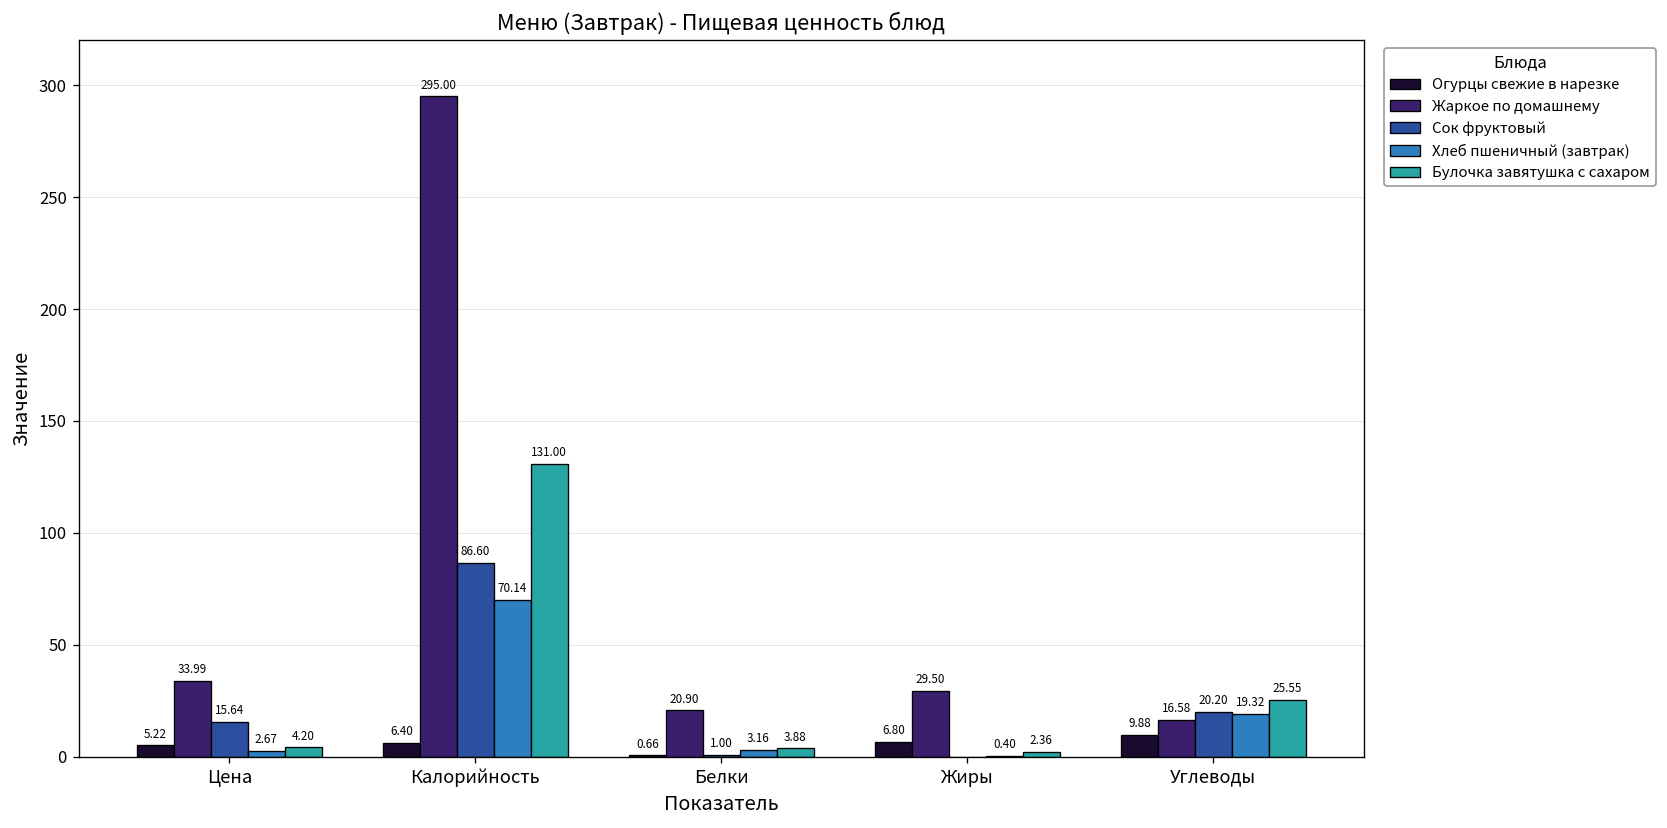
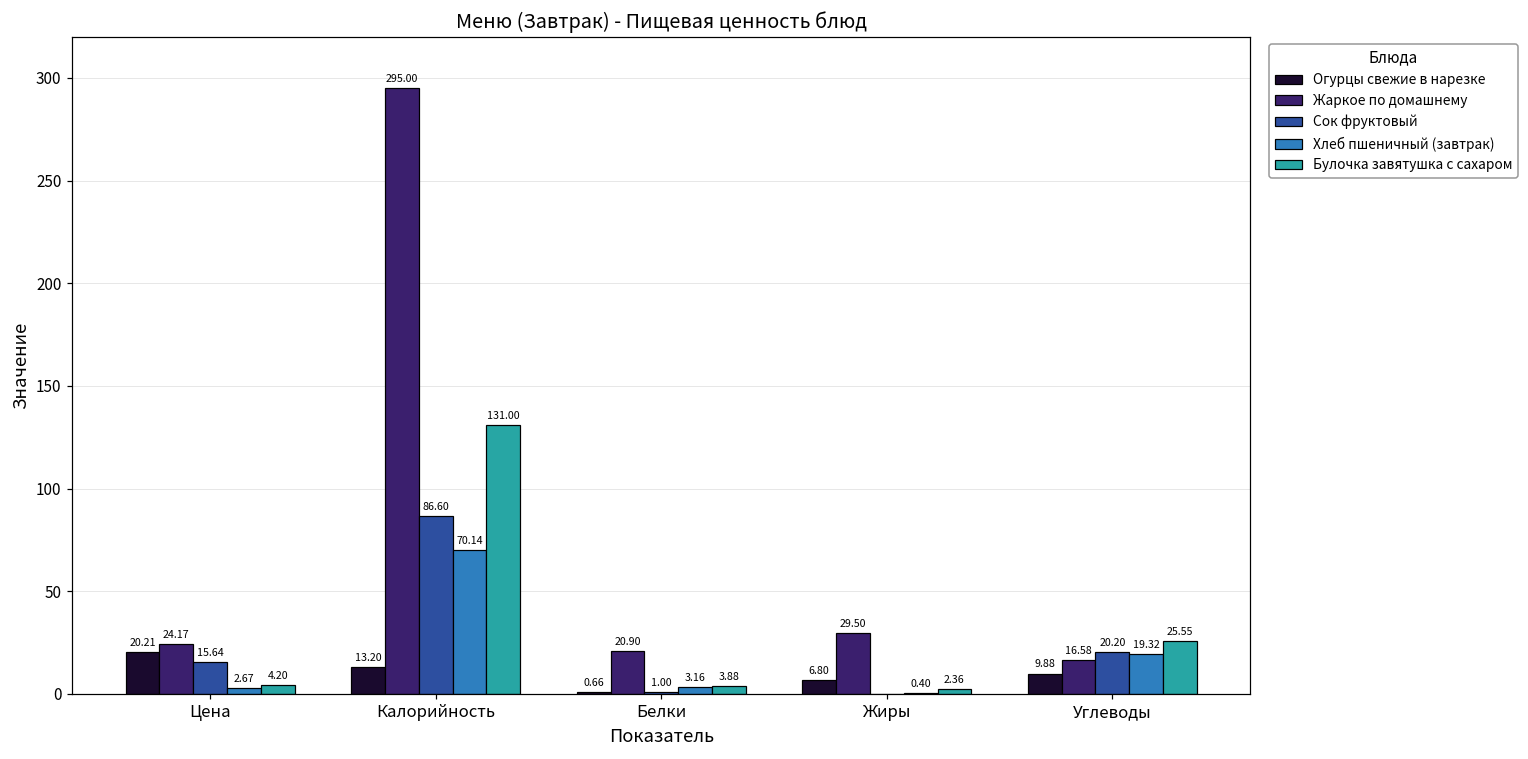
Огурцы свежие в нарезке, Цена: 5.22 -> 20.21
Жаркое по домашнему, Цена: 33.99 -> 24.17
Огурцы свежие в нарезке, Калорийность: 6.40 -> 13.20
